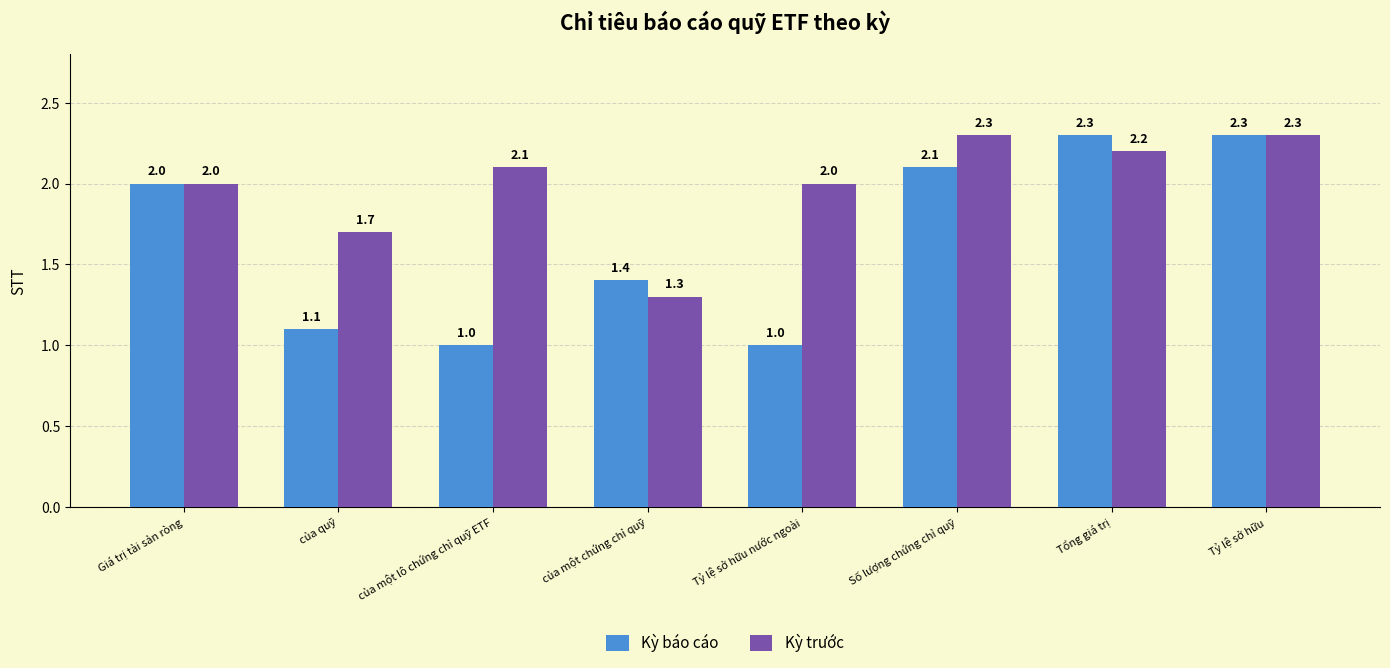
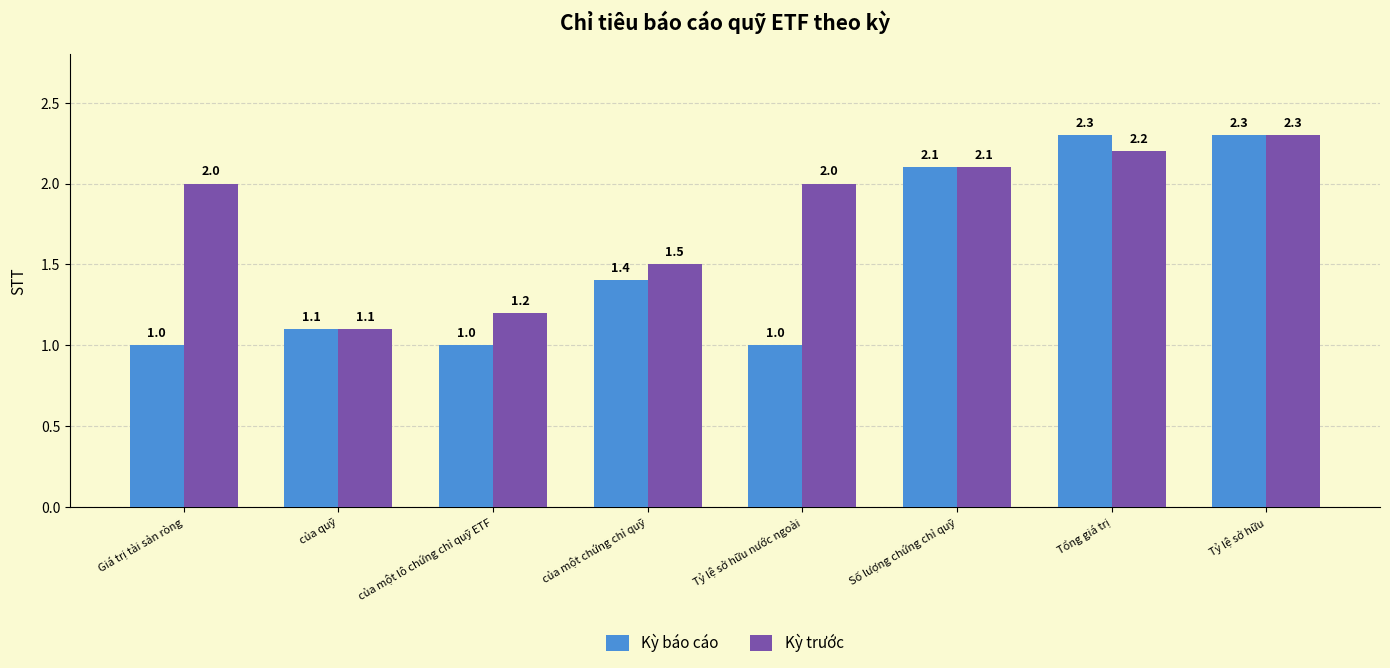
Kỳ báo cáo, Giá trị tài sản ròng: 2.0 -> 1.0
Kỳ trước, của quỹ: 1.7 -> 1.1
Kỳ trước, của một lô chứng chỉ quỹ ETF: 2.1 -> 1.2
Kỳ trước, của một chứng chỉ quỹ: 1.3 -> 1.5
Kỳ trước, Số lượng chứng chỉ quỹ: 2.3 -> 2.1
